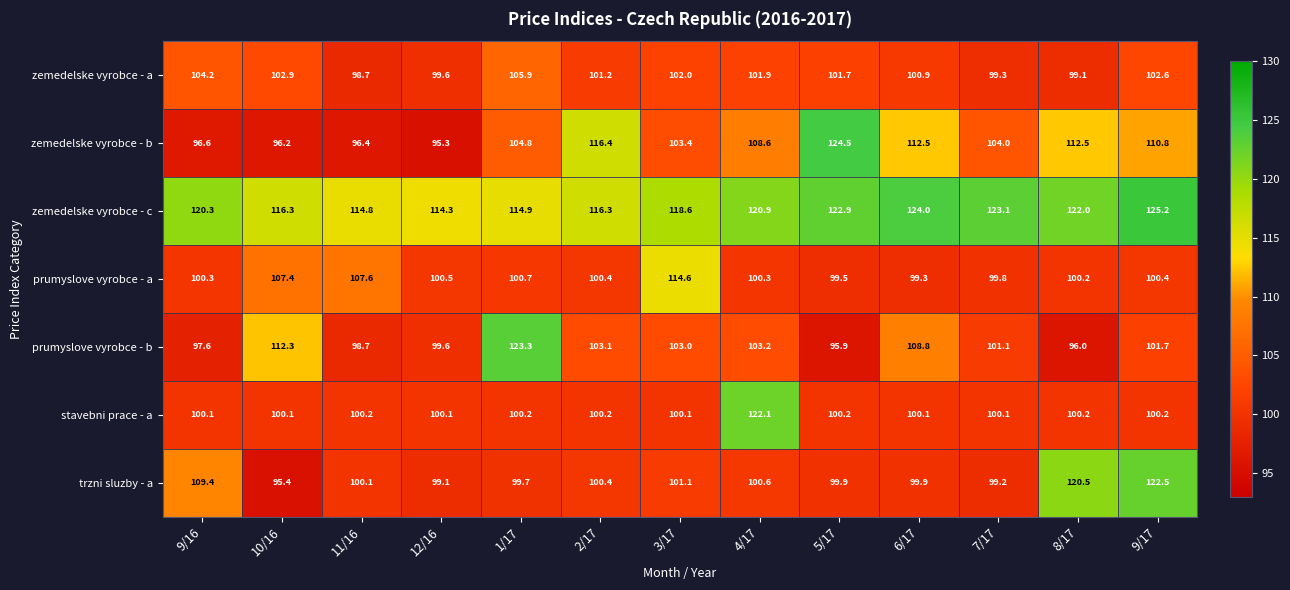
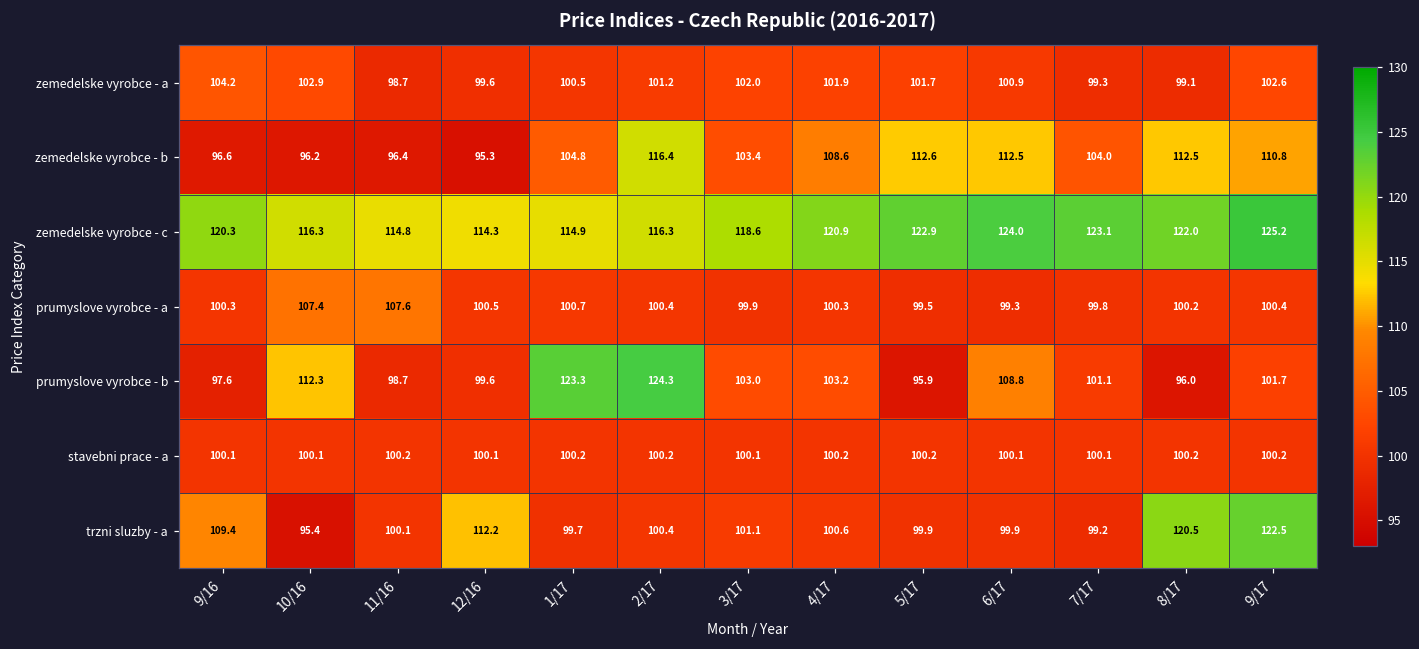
zemedelske vyrobce - a, 1/17: 105.9 -> 100.5
zemedelske vyrobce - b, 5/17: 124.5 -> 112.6
prumyslove vyrobce - a, 3/17: 114.6 -> 99.9
prumyslove vyrobce - b, 2/17: 103.1 -> 124.3
stavebni prace - a, 4/17: 122.1 -> 100.2
trzni sluzby - a, 12/16: 99.1 -> 112.2
